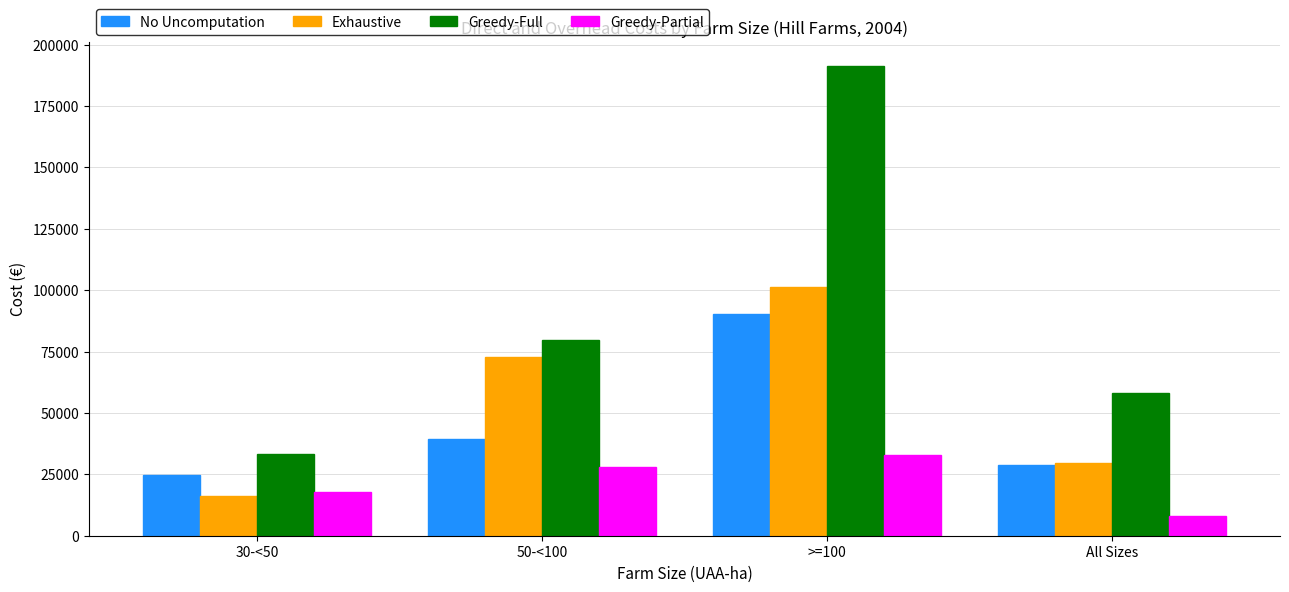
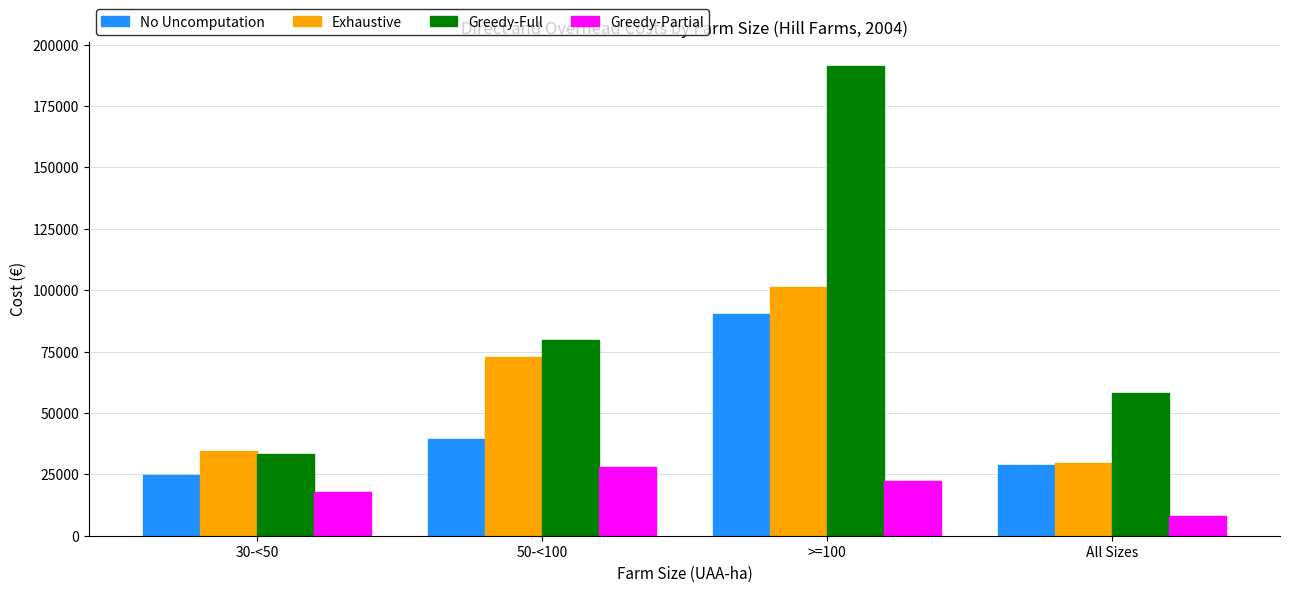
Exhaustive, 30-<50: 16000 -> 34000
Greedy-Partial, >=100: 33000 -> 22000
